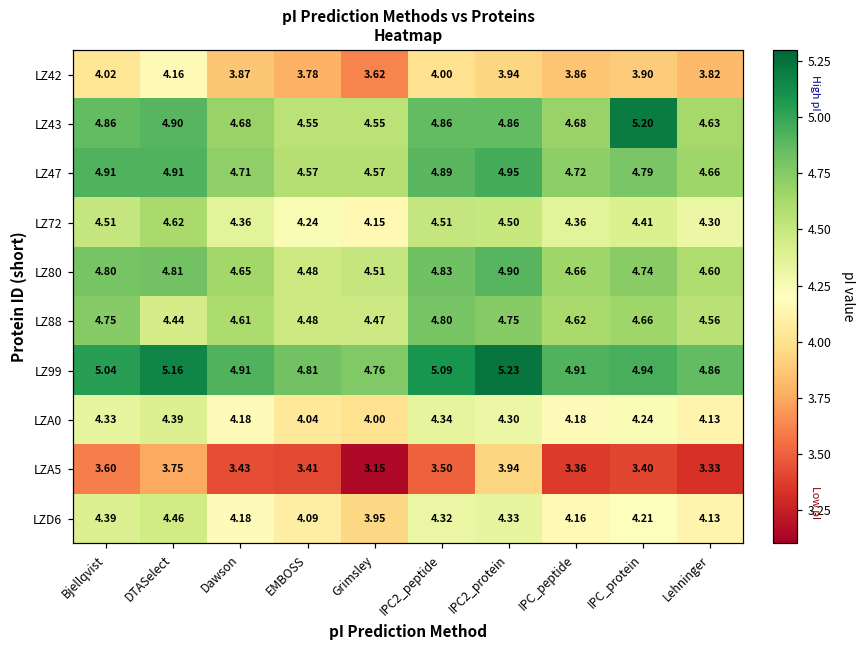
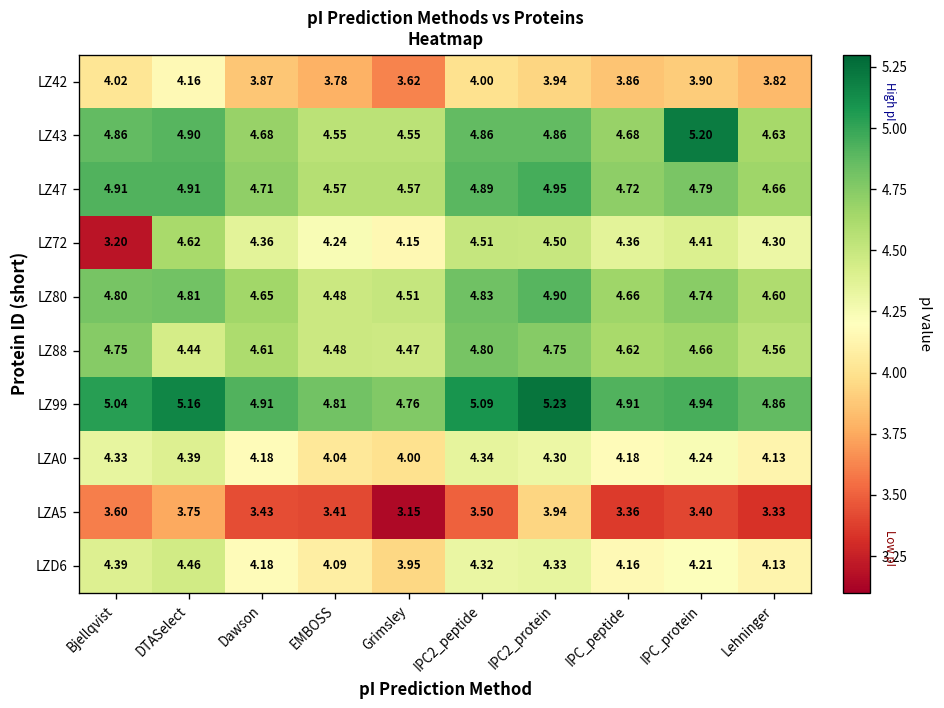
LZ72, Bjellqvist: 4.51 -> 3.20
